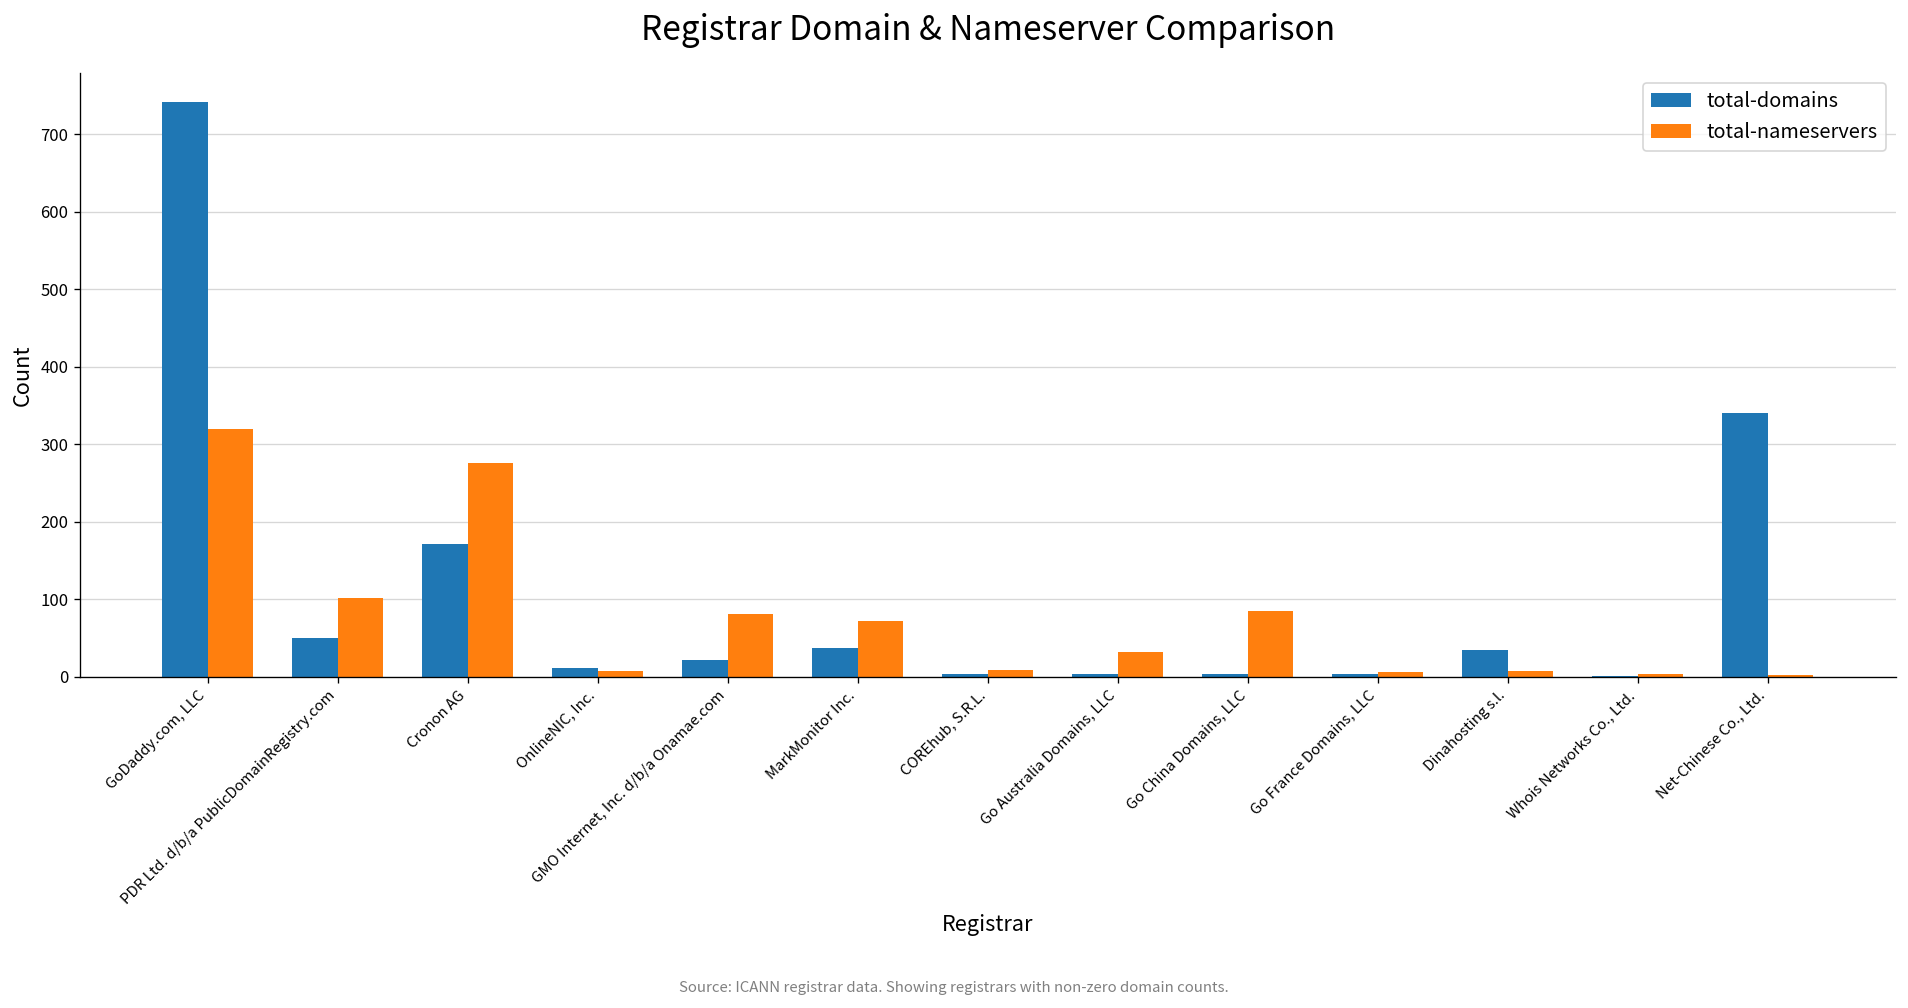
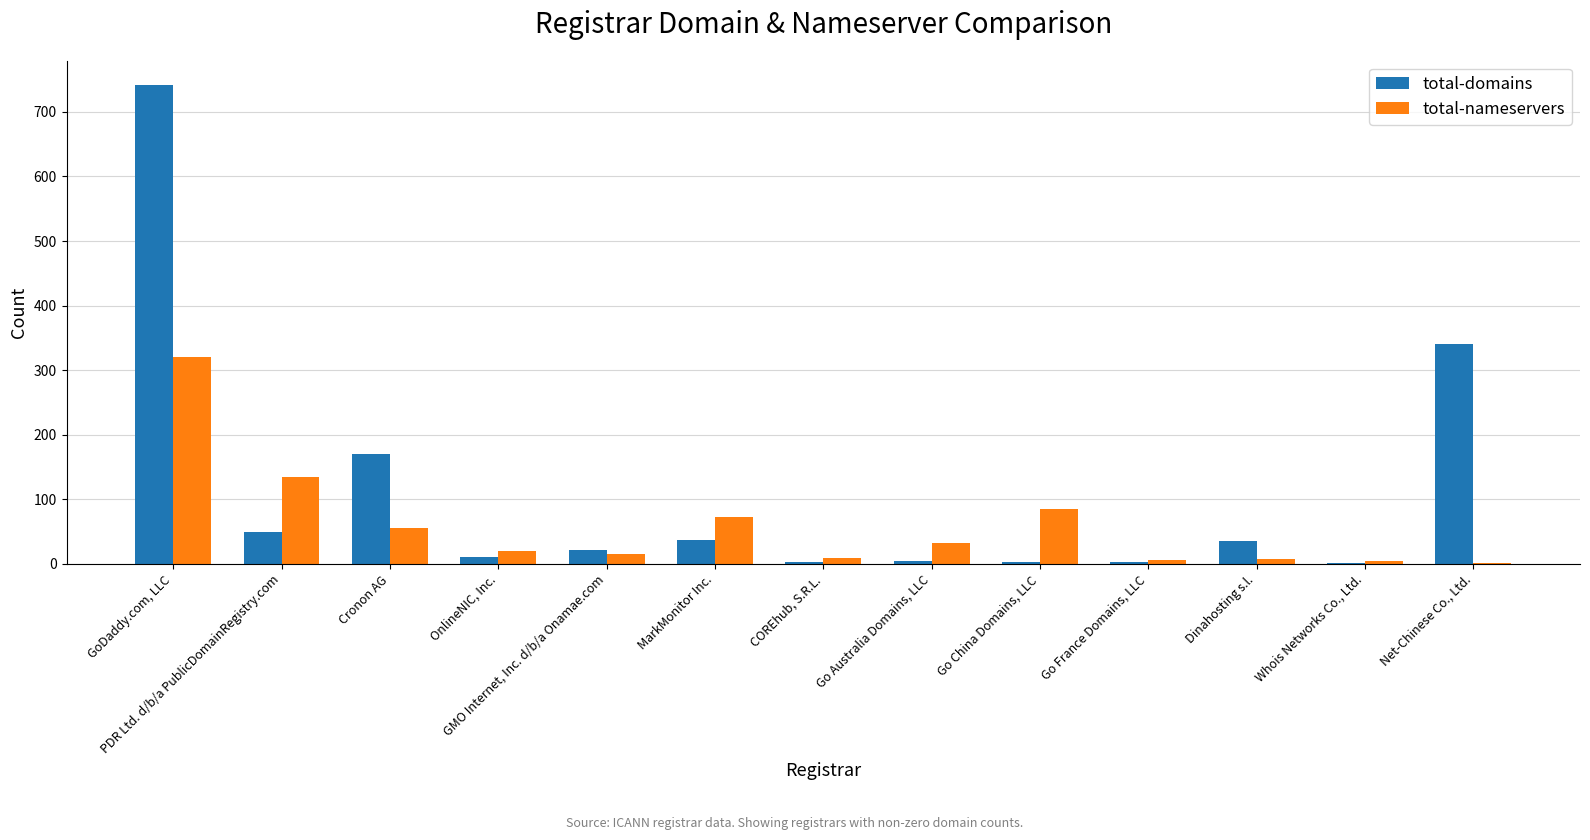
total-nameservers, PDR Ltd. d/b/a PublicDomainRegistry.com: 100 -> 140
total-nameservers, Cronon AG: 280 -> 60
total-nameservers, OnlineNIC, Inc.: 10 -> 20
total-nameservers, GMO Internet, Inc. d/b/a Onamae.com: 80 -> 20
